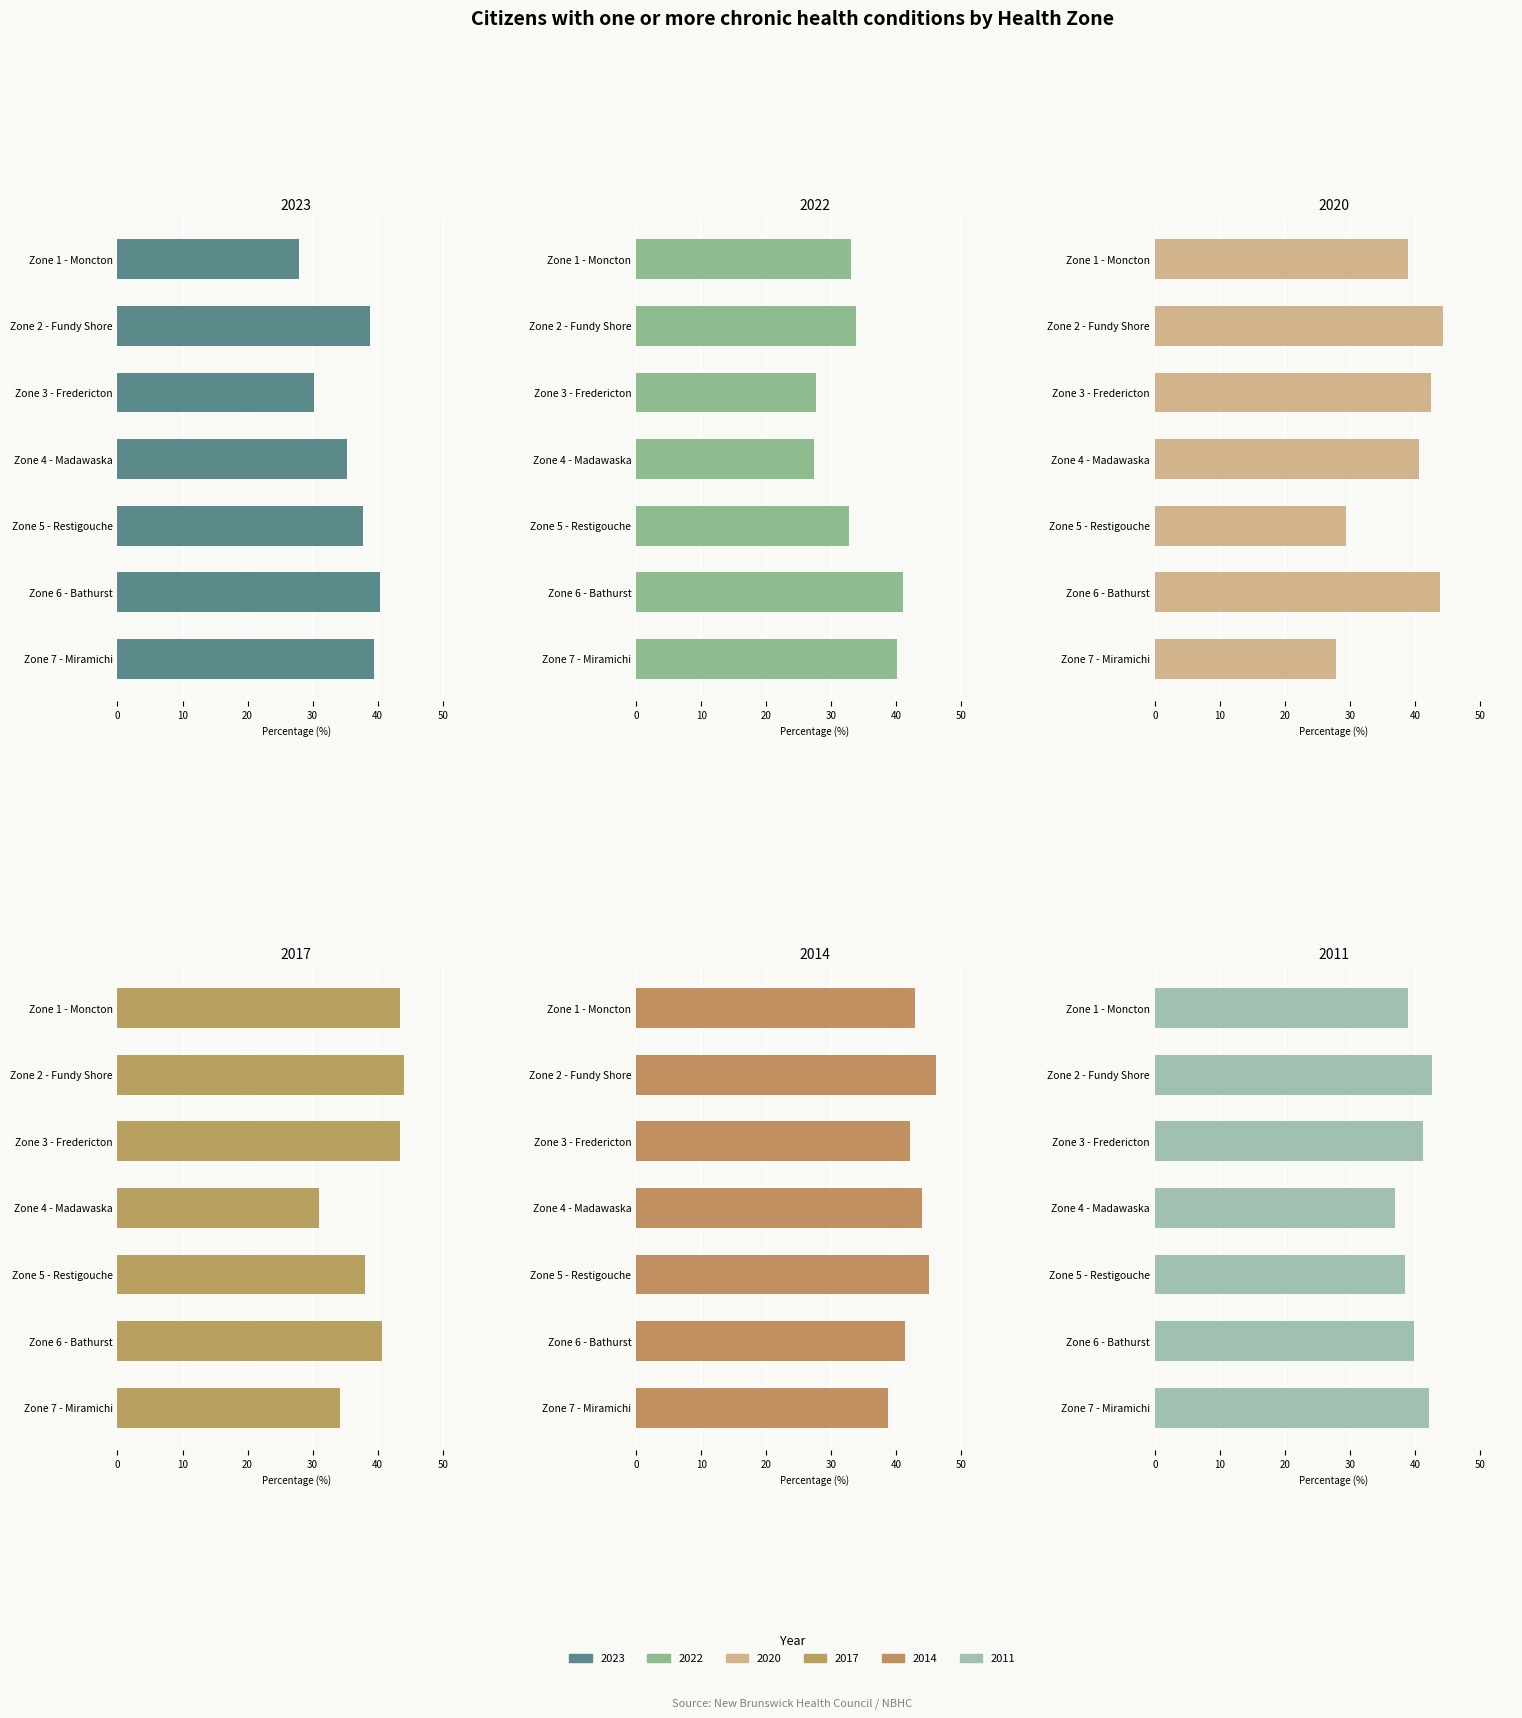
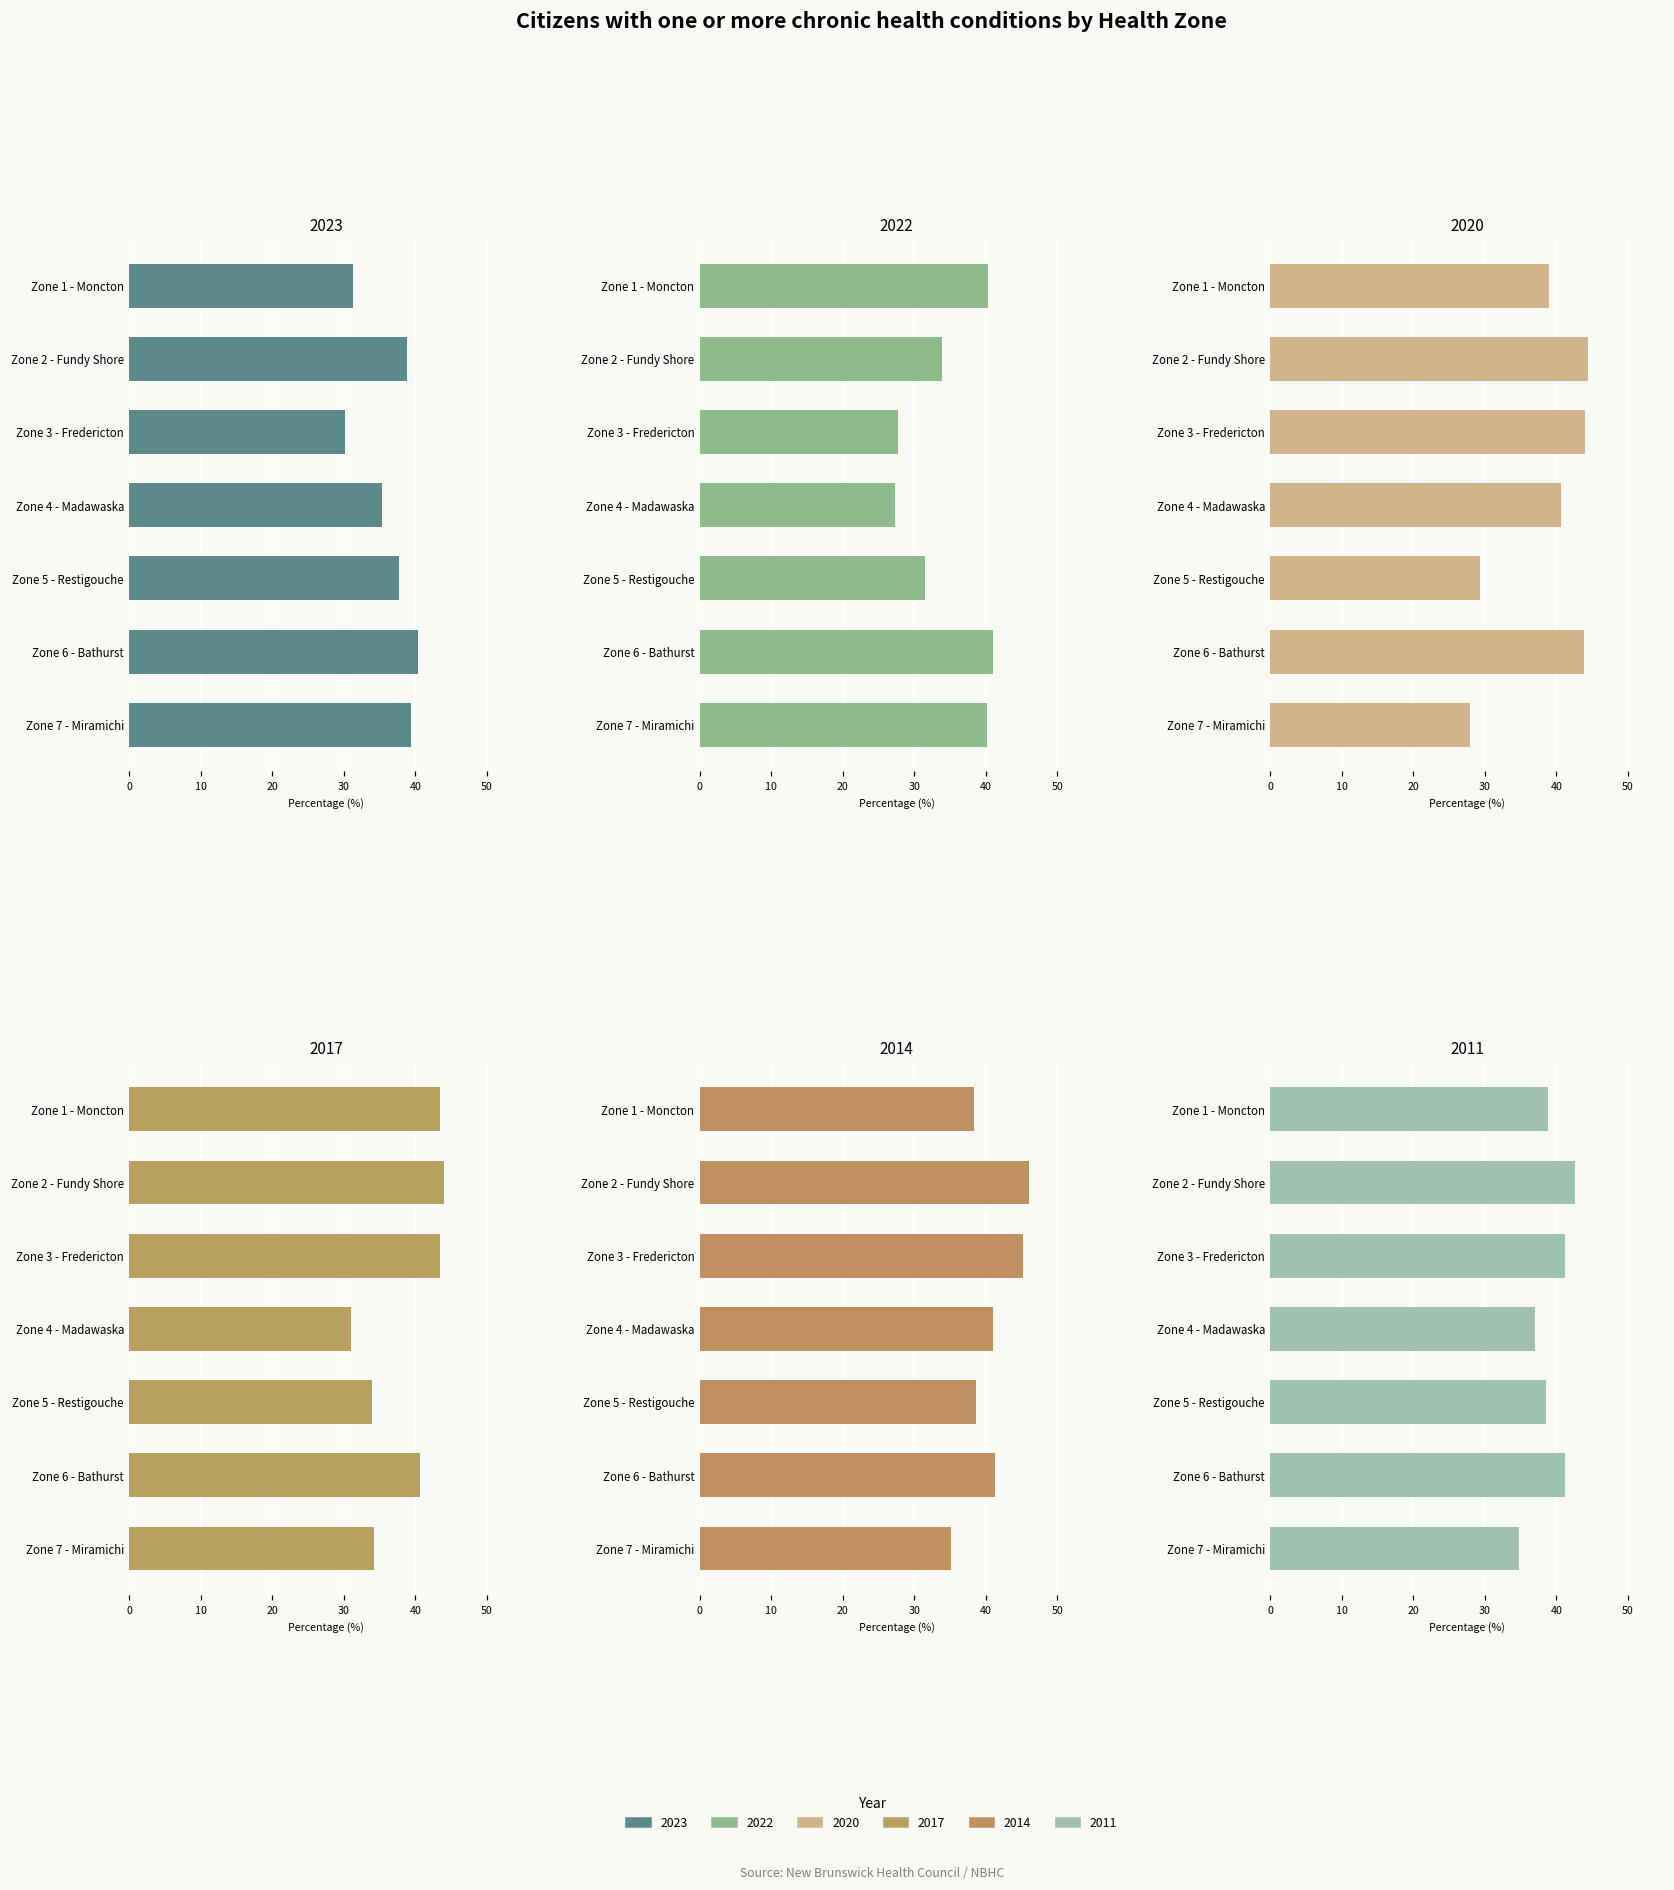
2023, Zone 1 - Moncton: 28 -> 31
2022, Zone 1 - Moncton: 33 -> 40
2022, Zone 5 - Restigouche: 33 -> 31
2020, Zone 3 - Fredericton: 43 -> 44
2017, Zone 5 - Restigouche: 38 -> 34
2014, Zone 1 - Moncton: 43 -> 38
2014, Zone 3 - Fredericton: 42 -> 45
2014, Zone 4 - Madawaska: 44 -> 41
2014, Zone 5 - Restigouche: 45 -> 39
2014, Zone 7 - Miramichi: 39 -> 35
2011, Zone 6 - Bathurst: 40 -> 41
2011, Zone 7 - Miramichi: 42 -> 35
